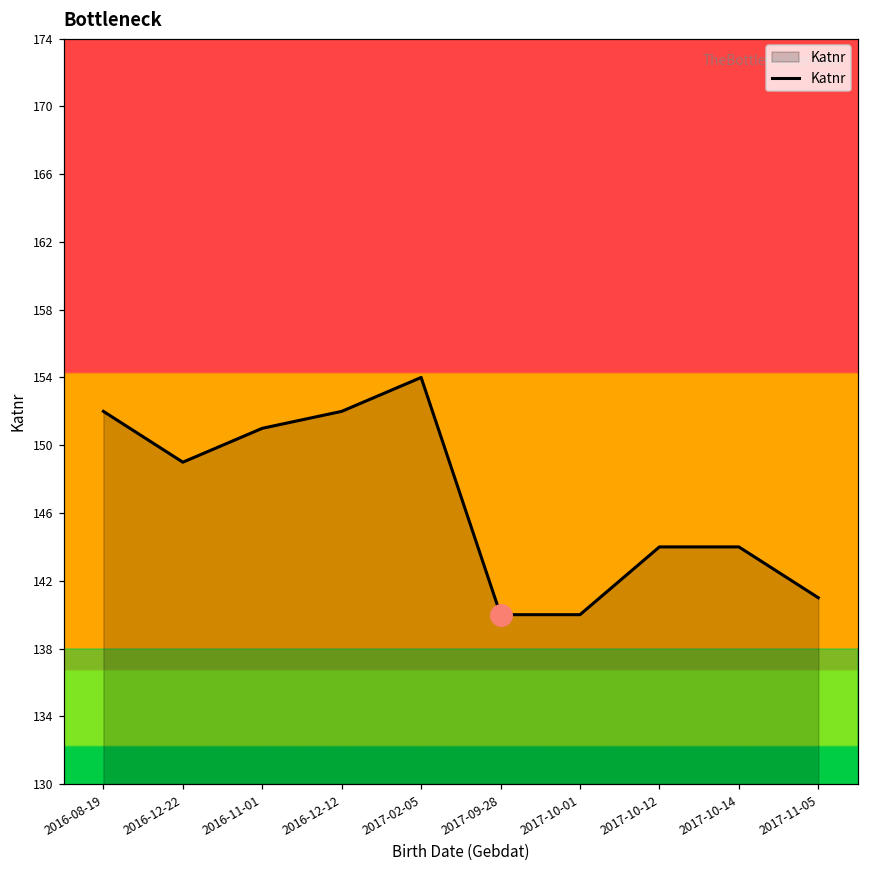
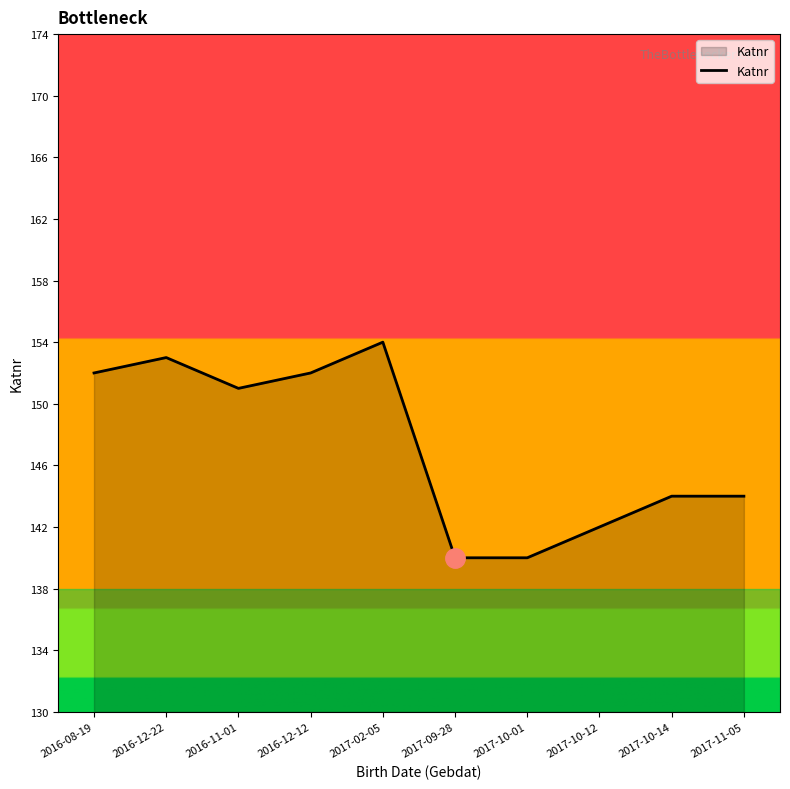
Katnr, 2016-12-22: 149 -> 153
Katnr, 2017-10-12: 144 -> 142
Katnr, 2017-11-05: 141 -> 144
